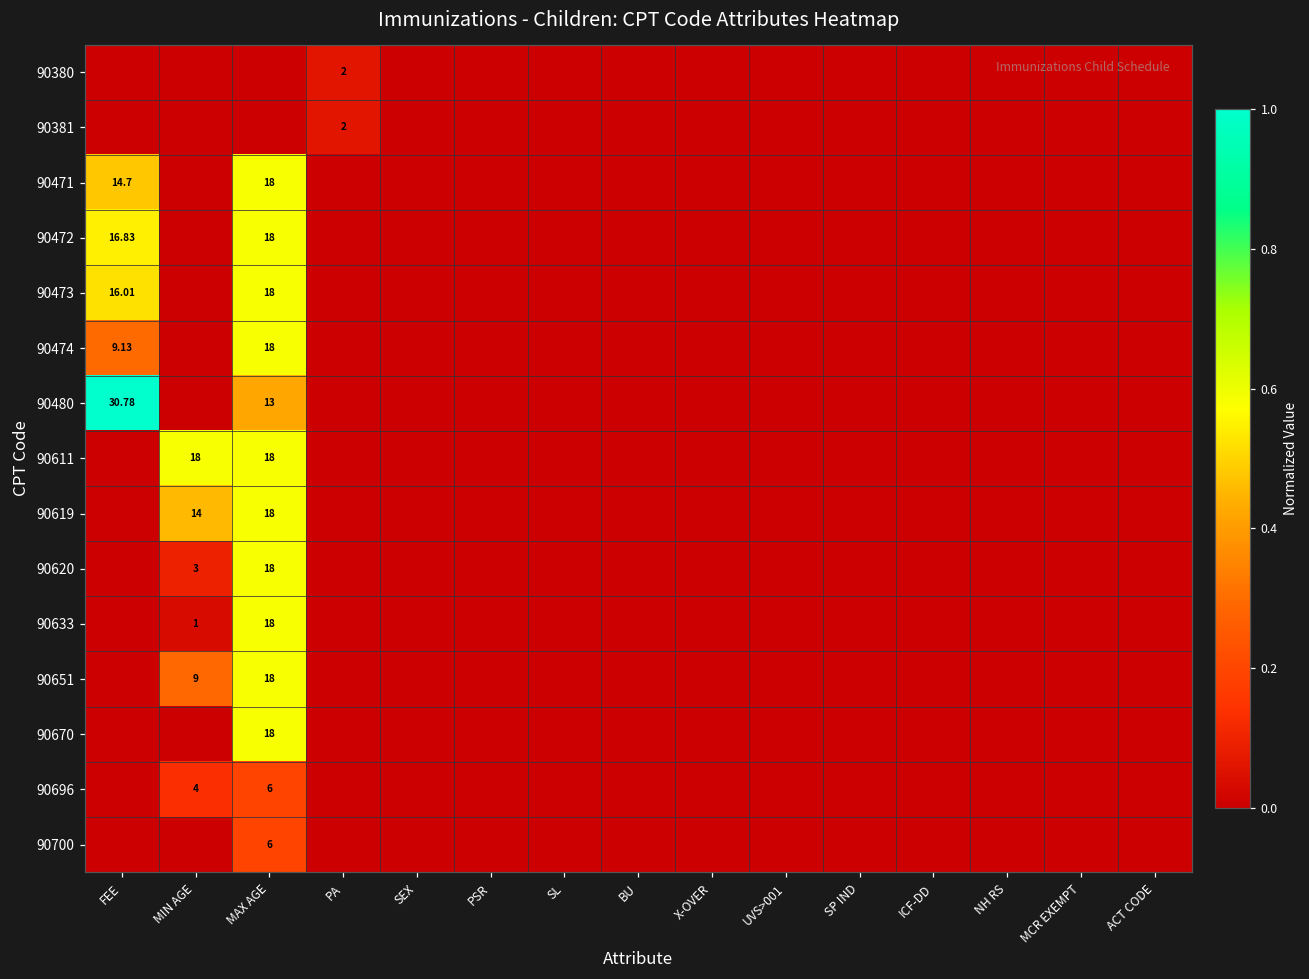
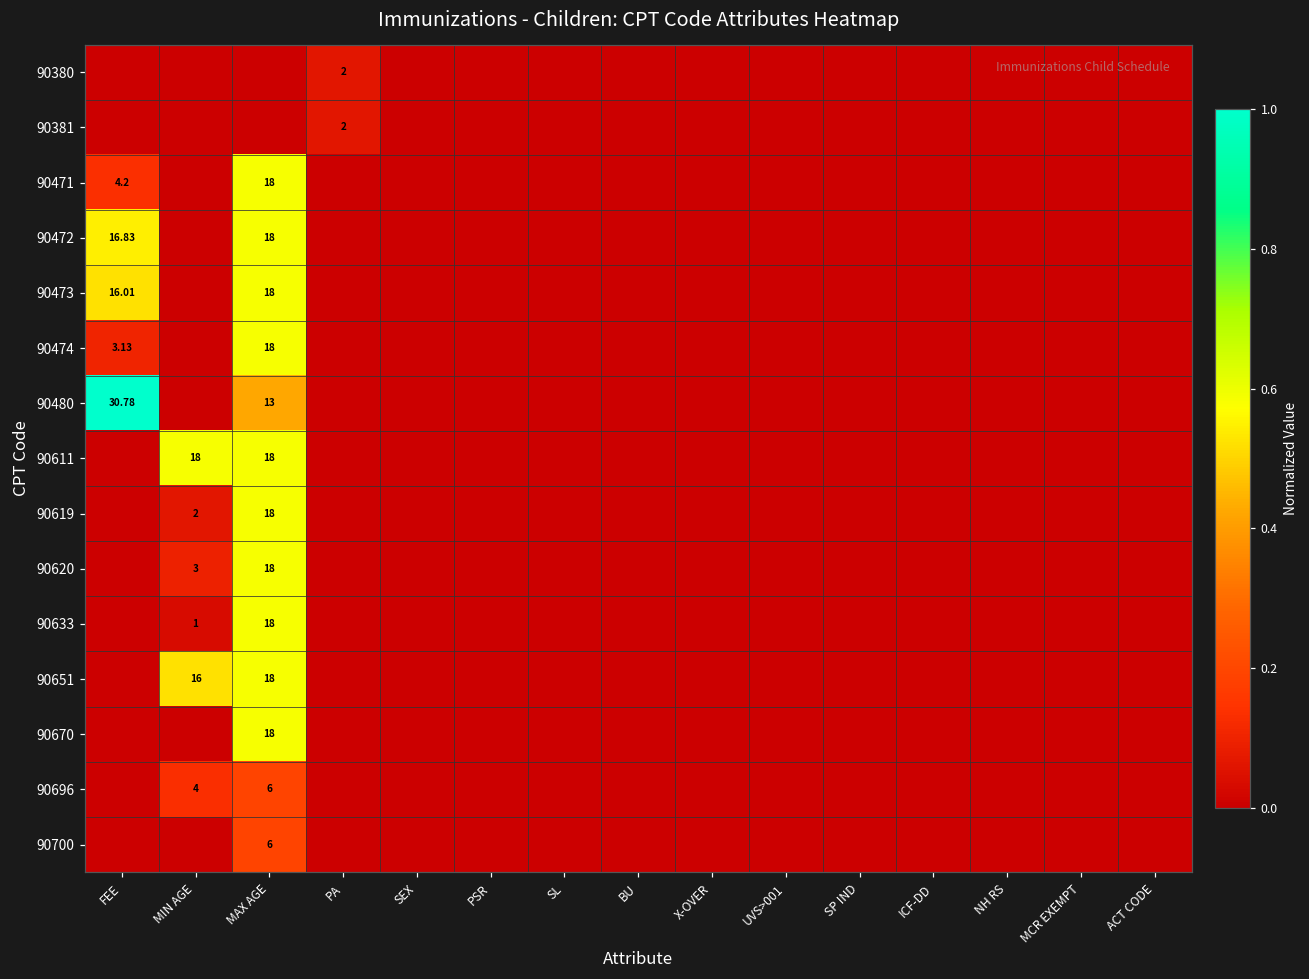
90471, FEE: 14.7 -> 4.2
90474, FEE: 9.13 -> 3.13
90619, MIN AGE: 14 -> 2
90651, MIN AGE: 9 -> 16
